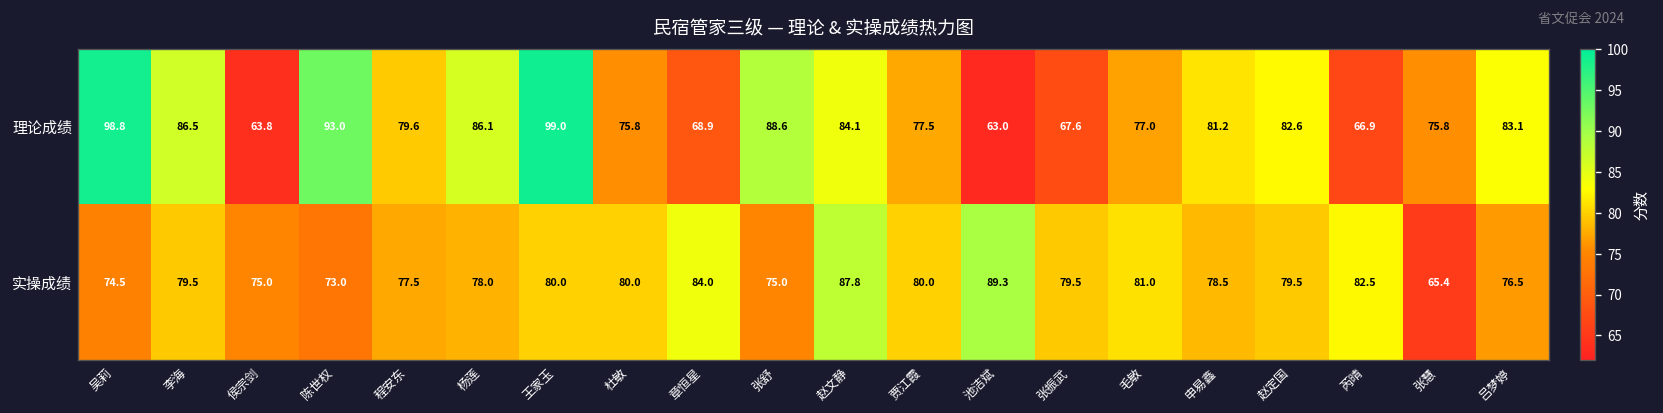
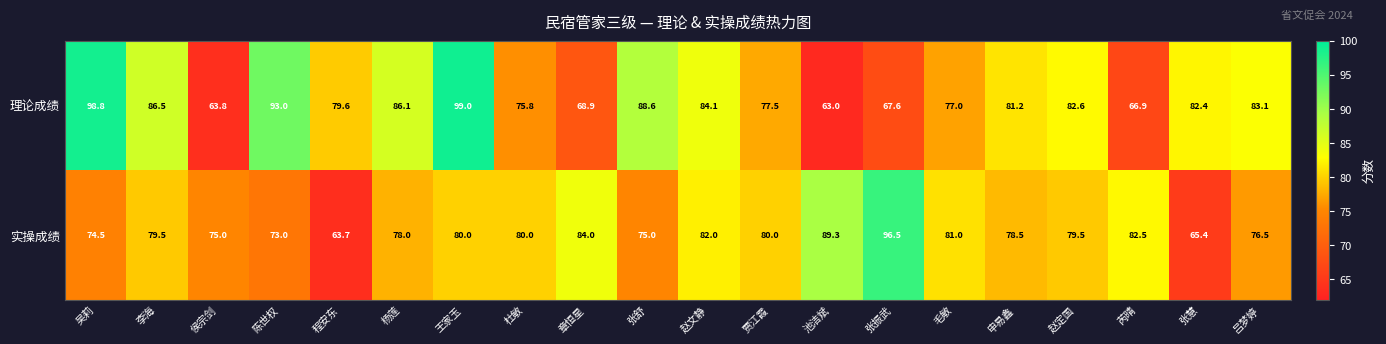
理论成绩, 张慧: 75.8 -> 82.4
实操成绩, 程安东: 77.5 -> 63.7
实操成绩, 赵文静: 87.8 -> 82.0
实操成绩, 张振武: 79.5 -> 96.5
